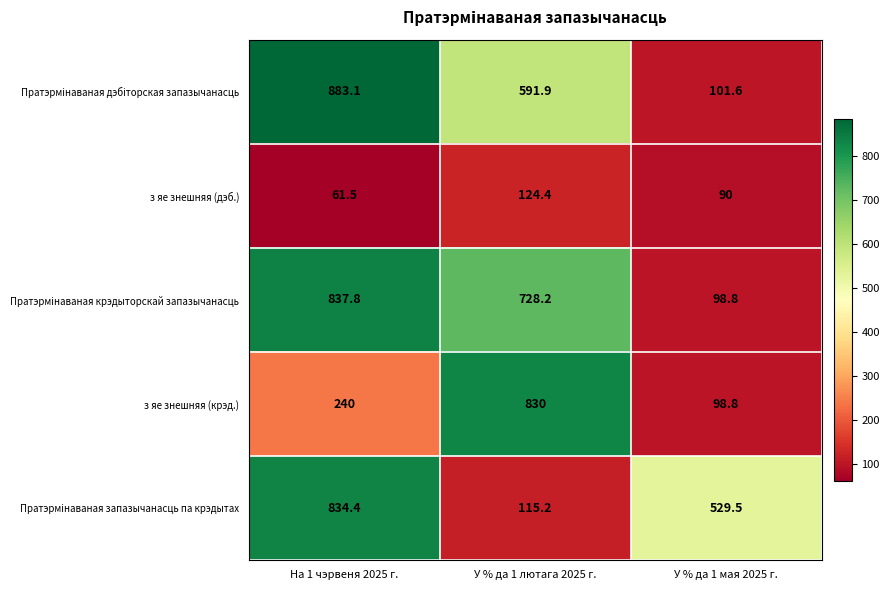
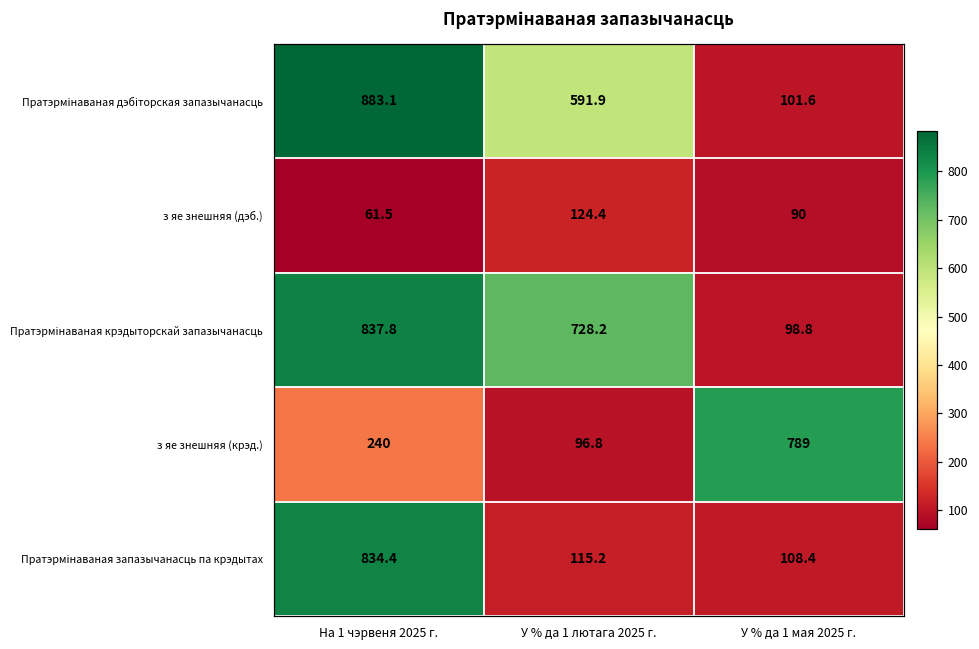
з яе знешняя (крэд.), У % да 1 лютага 2025 г.: 830 -> 96.8
з яе знешняя (крэд.), У % да 1 мая 2025 г.: 98.8 -> 789
Пратэрмінаваная запазычанасць па крэдытах, У % да 1 мая 2025 г.: 529.5 -> 108.4
